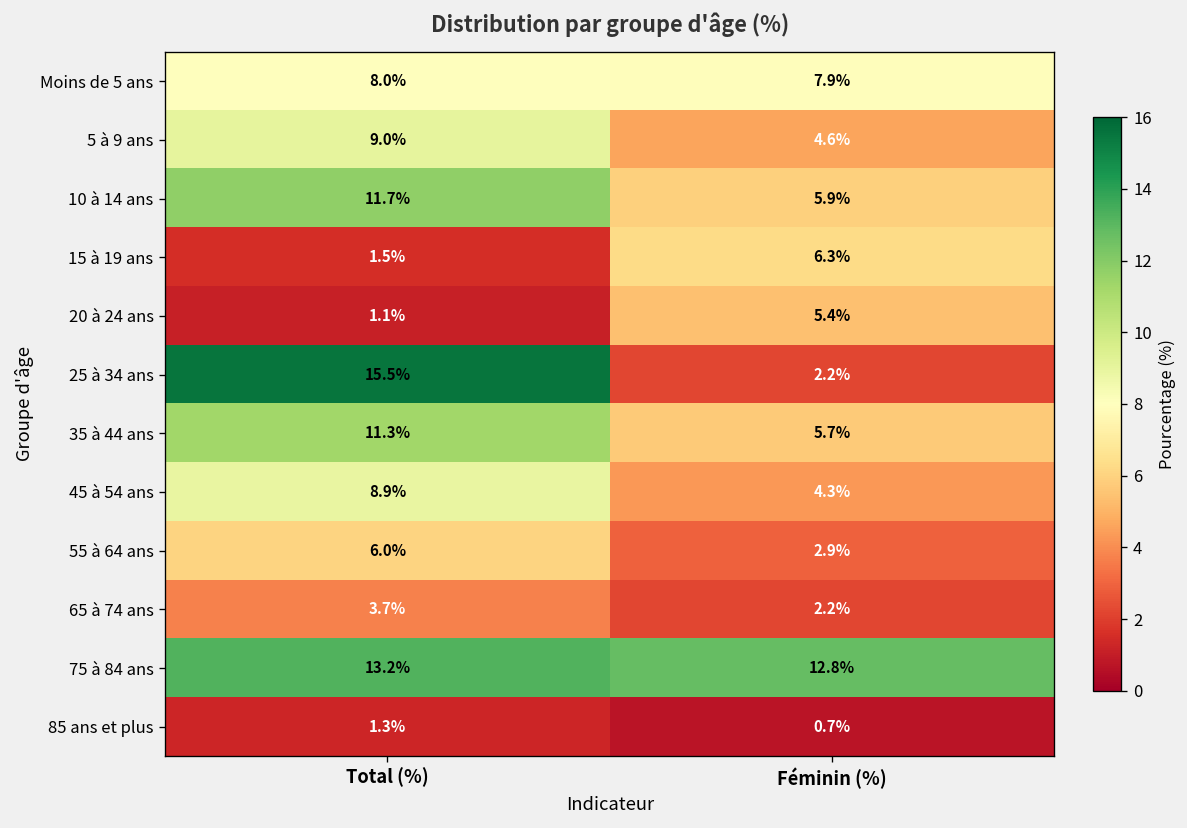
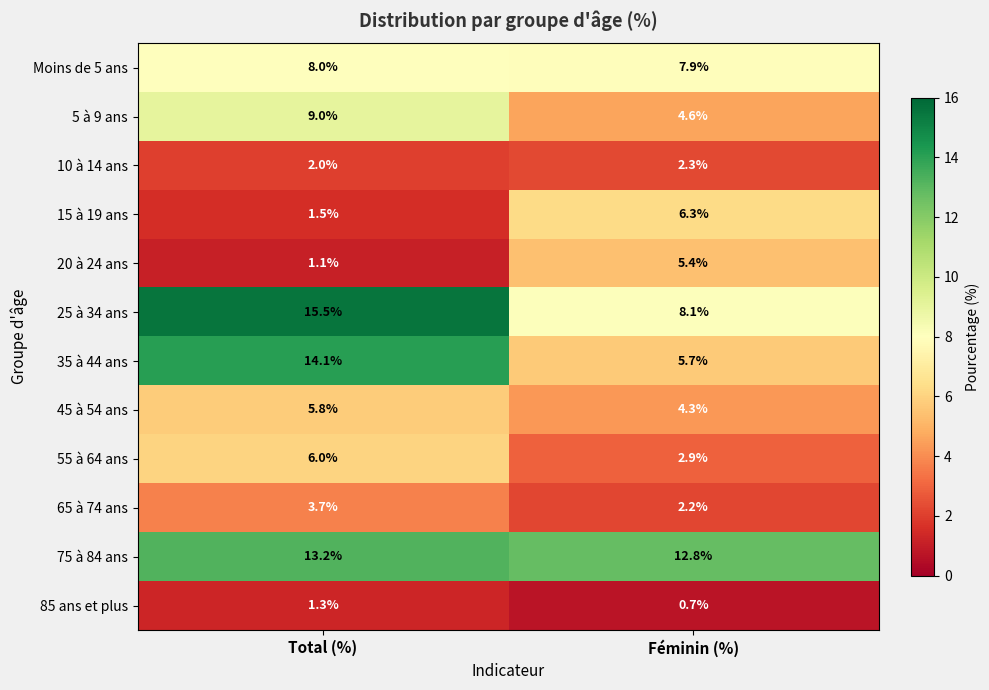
10 à 14 ans, Total (%): 11.7% -> 2.0%
10 à 14 ans, Féminin (%): 5.9% -> 2.3%
25 à 34 ans, Féminin (%): 2.2% -> 8.1%
35 à 44 ans, Total (%): 11.3% -> 14.1%
45 à 54 ans, Total (%): 8.9% -> 5.8%
